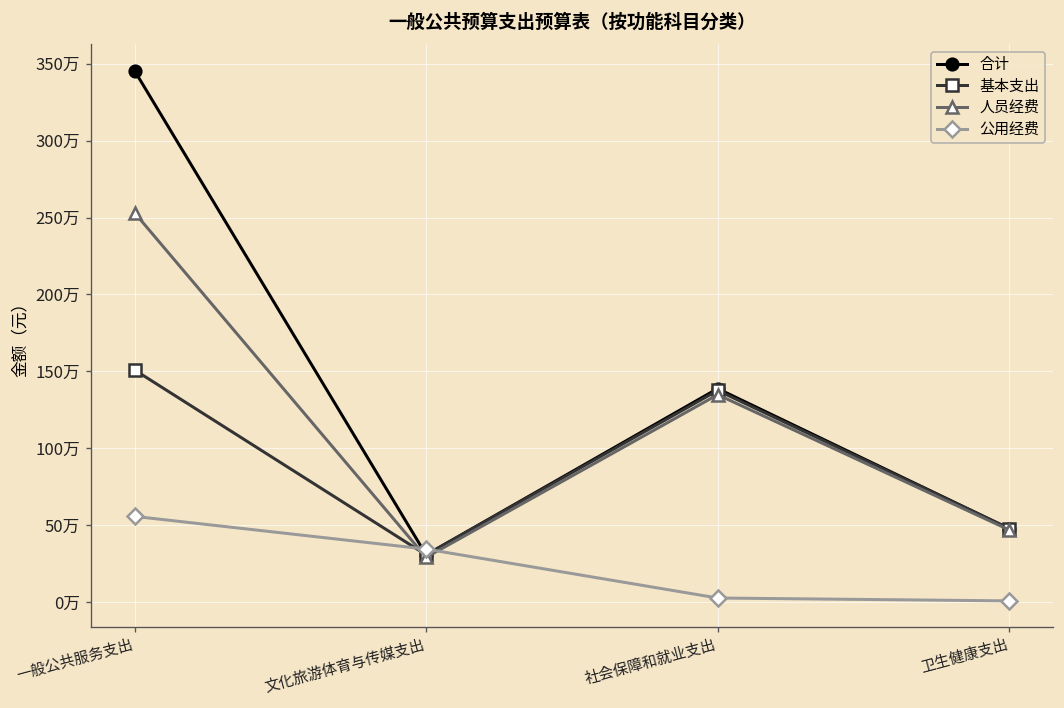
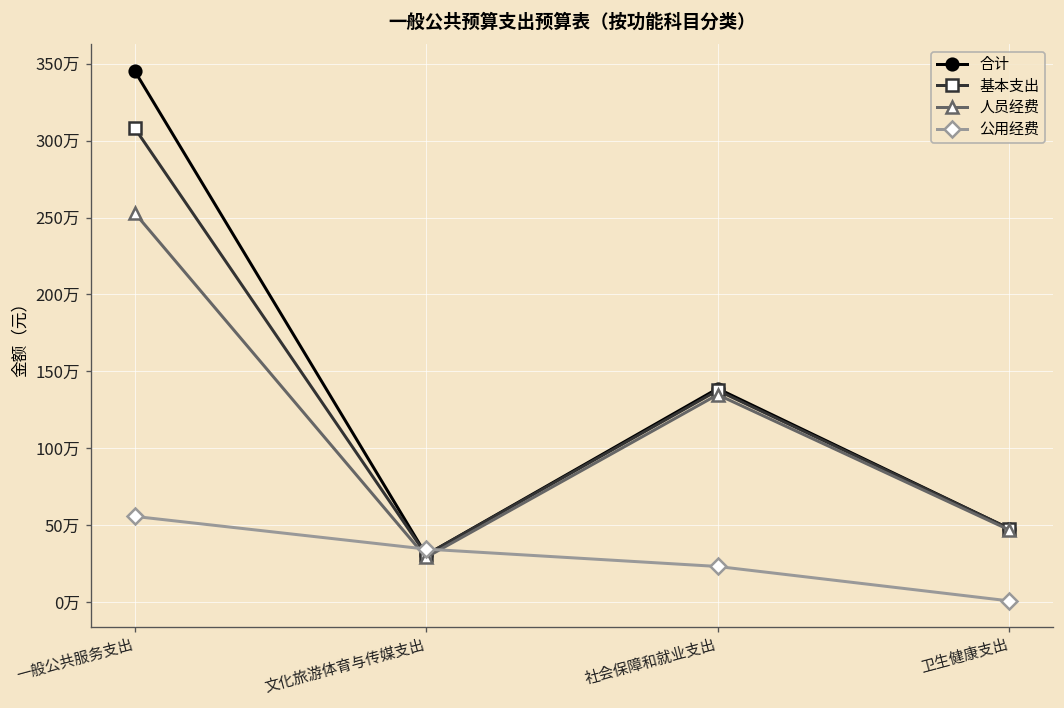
基本支出, 一般公共服务支出: 151万 -> 308万
公用经费, 社会保障和就业支出: 3万 -> 23万
